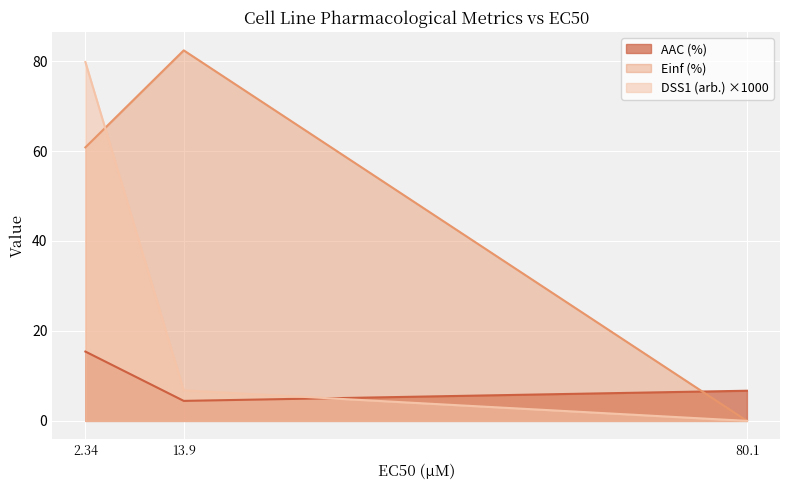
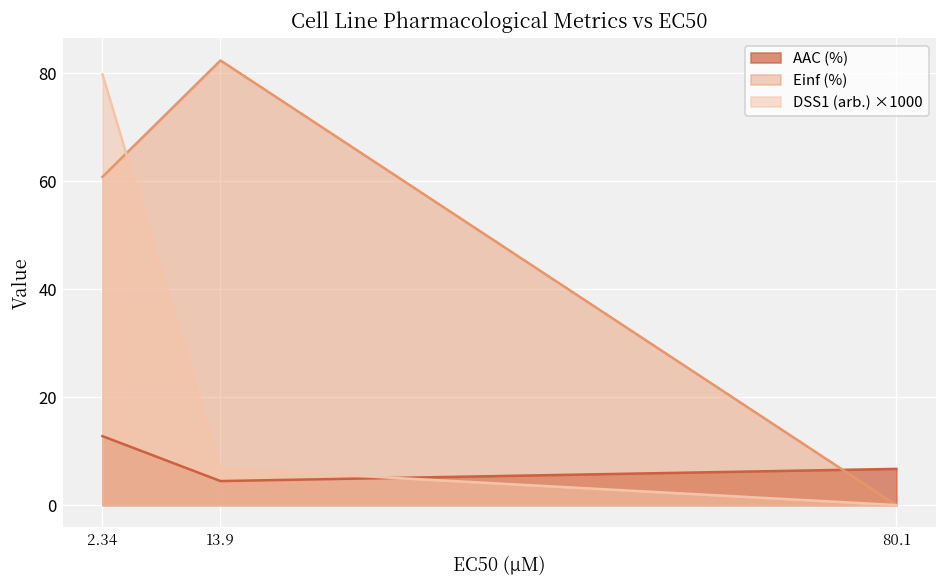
AAC (%), 2.34: 15 -> 13
